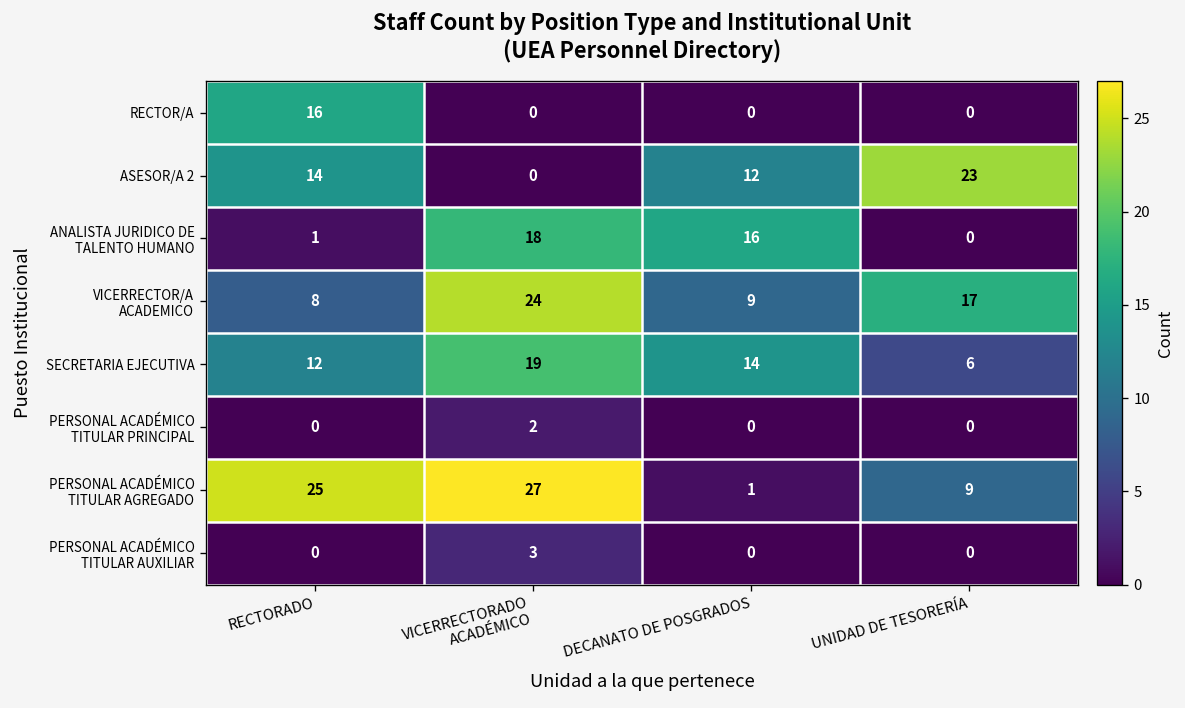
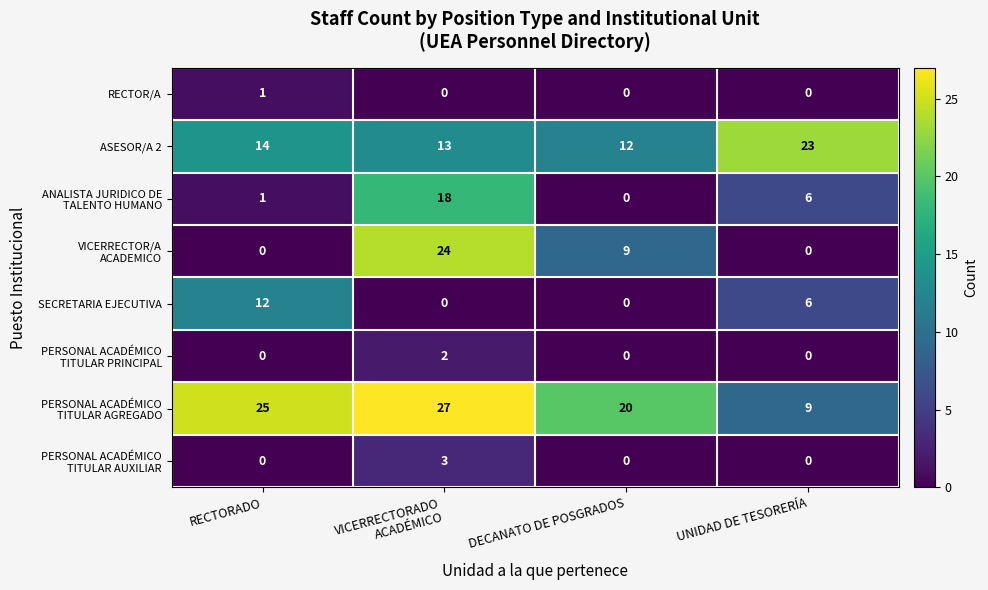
RECTOR/A, RECTORADO: 16 -> 1
ASESOR/A 2, VICERRECTORADO ACADÉMICO: 0 -> 13
ANALISTA JURIDICO DE TALENTO HUMANO, DECANATO DE POSGRADOS: 16 -> 0
ANALISTA JURIDICO DE TALENTO HUMANO, UNIDAD DE TESORERÍA: 0 -> 6
VICERRECTOR/A ACADEMICO, RECTORADO: 8 -> 0
VICERRECTOR/A ACADEMICO, UNIDAD DE TESORERÍA: 17 -> 0
SECRETARIA EJECUTIVA, VICERRECTORADO ACADÉMICO: 19 -> 0
SECRETARIA EJECUTIVA, DECANATO DE POSGRADOS: 14 -> 0
PERSONAL ACADÉMICO TITULAR AGREGADO, DECANATO DE POSGRADOS: 1 -> 20
